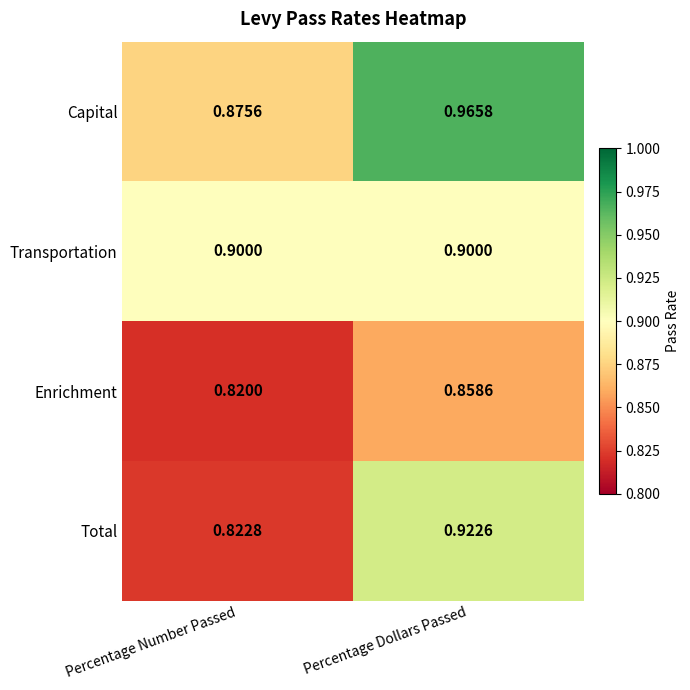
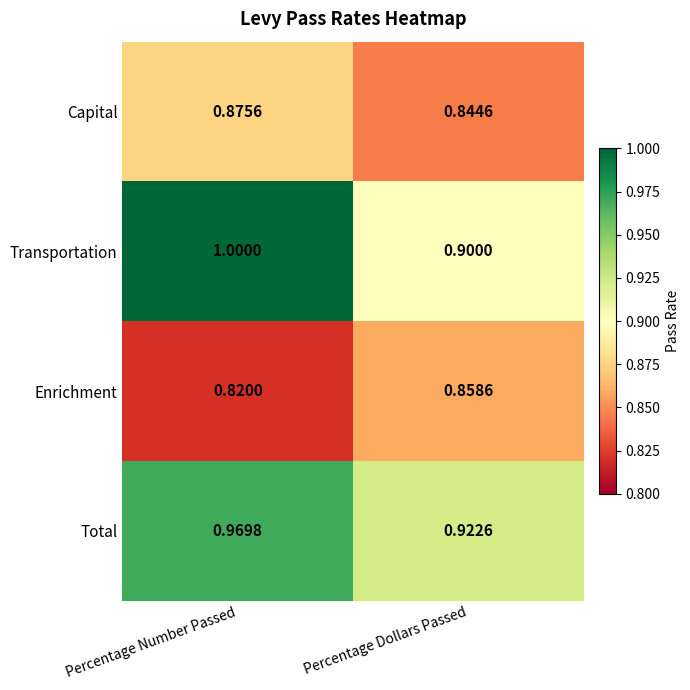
Capital, Percentage Dollars Passed: 0.9658 -> 0.8446
Transportation, Percentage Number Passed: 0.9000 -> 1.0000
Total, Percentage Number Passed: 0.8228 -> 0.9698
